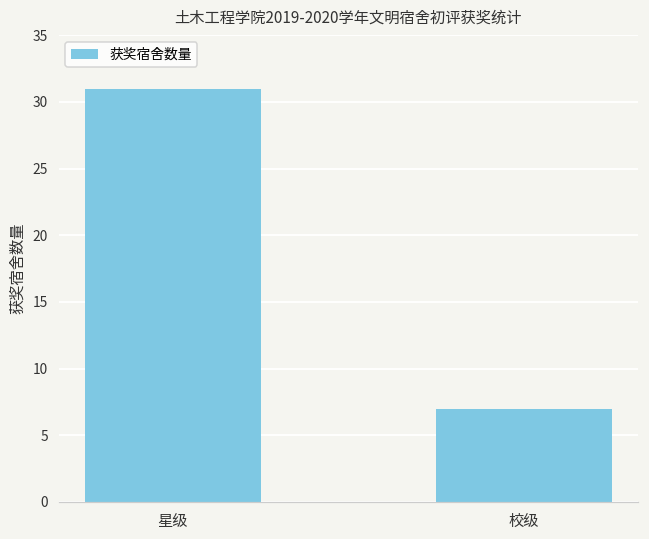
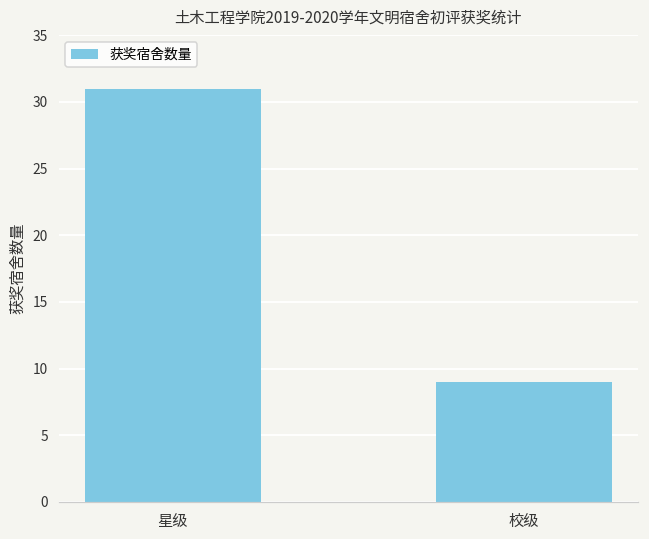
校级: 7 -> 9
